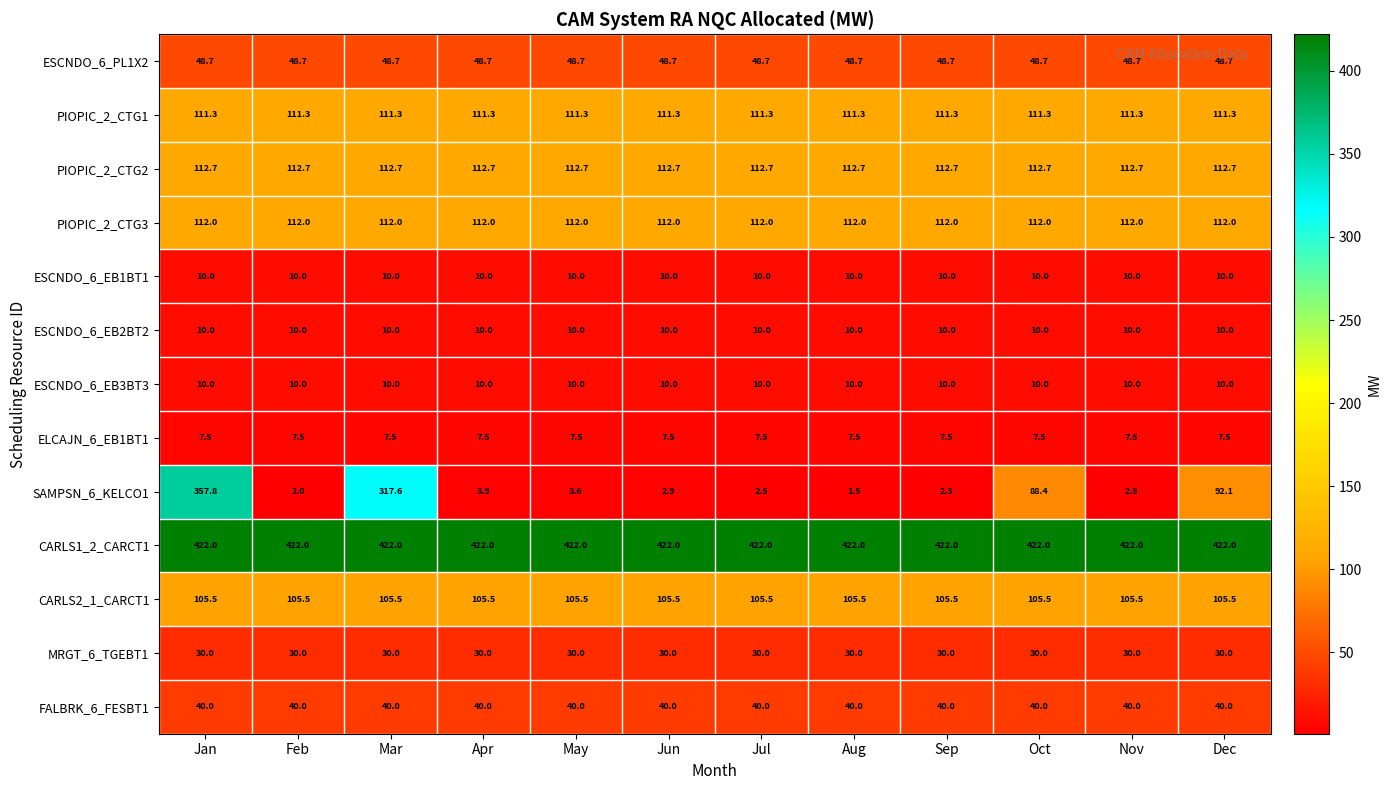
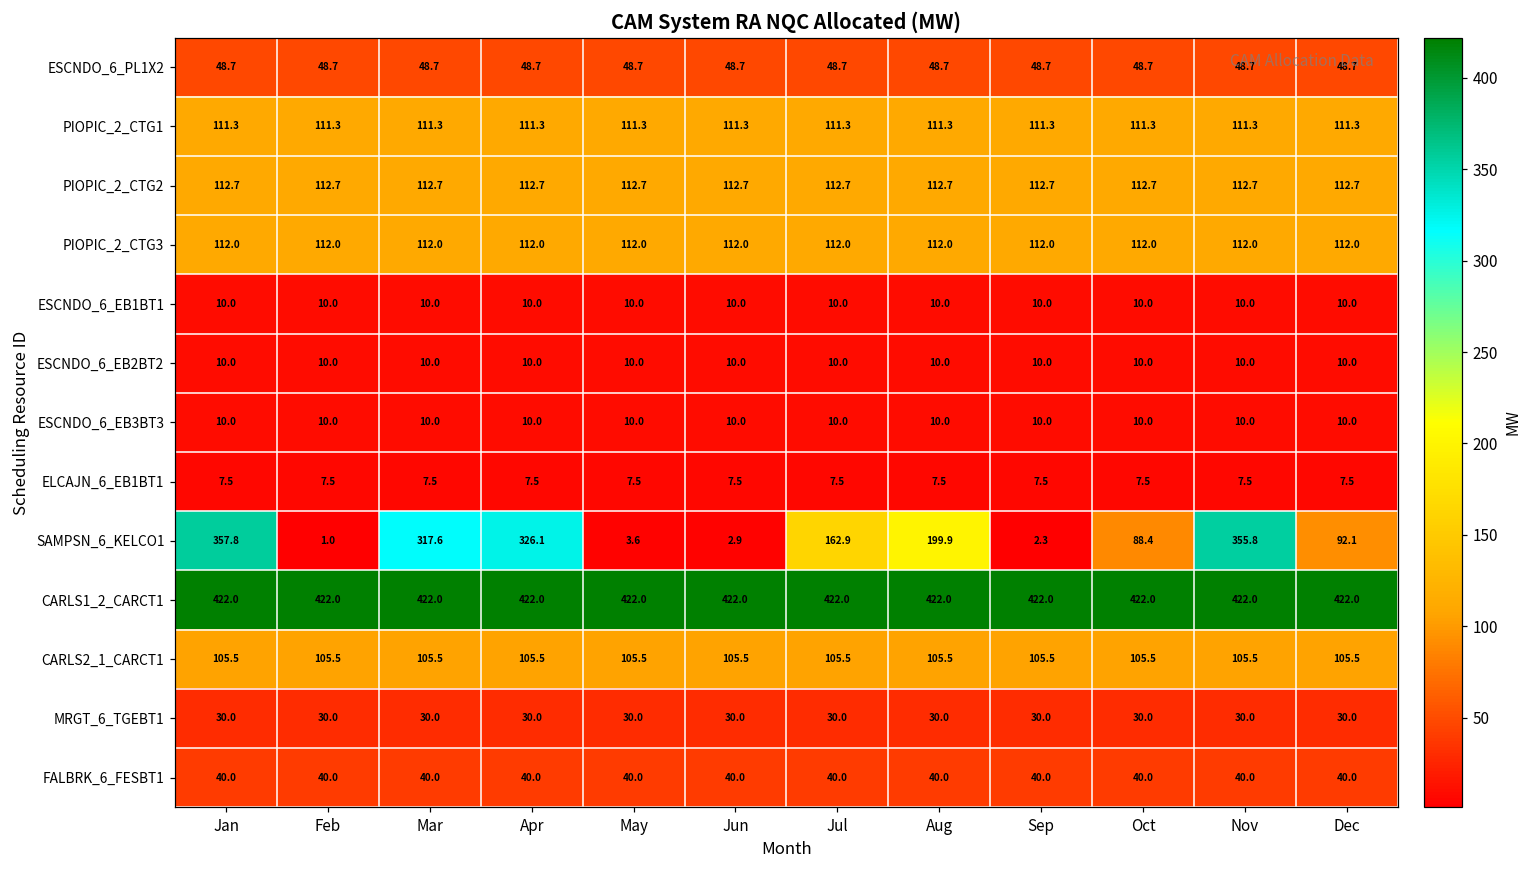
SAMPSN_6_KELCO1, Apr: 3.9 -> 326.1
SAMPSN_6_KELCO1, Jul: 2.5 -> 162.9
SAMPSN_6_KELCO1, Aug: 1.5 -> 199.9
SAMPSN_6_KELCO1, Nov: 2.5 -> 355.8
